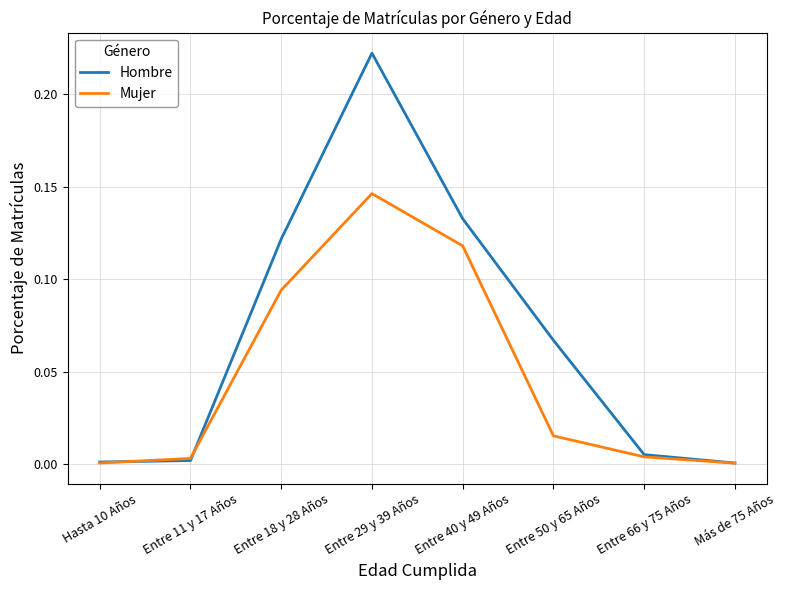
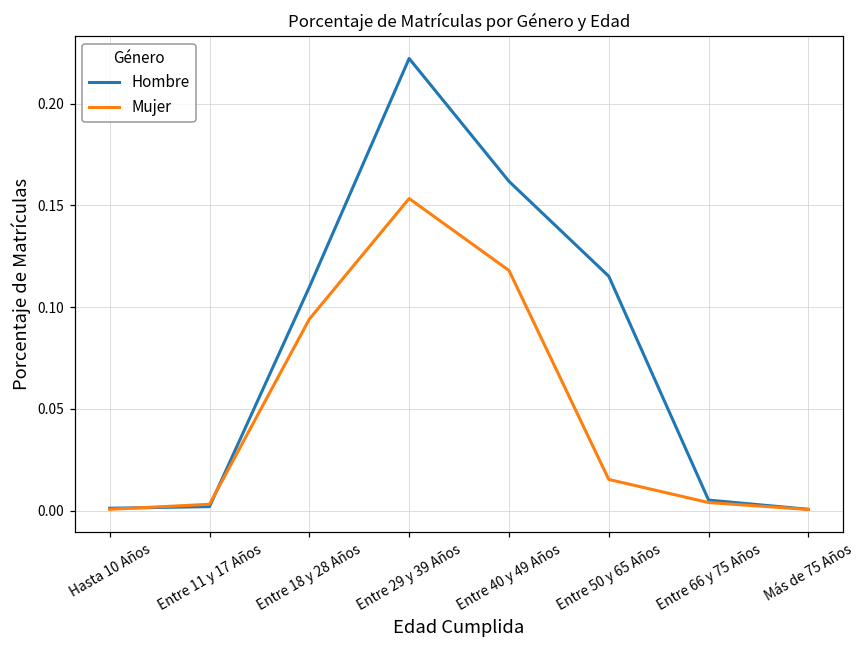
Hombre, Entre 18 y 28 Años: 0.122 -> 0.110
Mujer, Entre 29 y 39 Años: 0.146 -> 0.153
Hombre, Entre 40 y 49 Años: 0.133 -> 0.162
Hombre, Entre 50 y 65 Años: 0.067 -> 0.115
